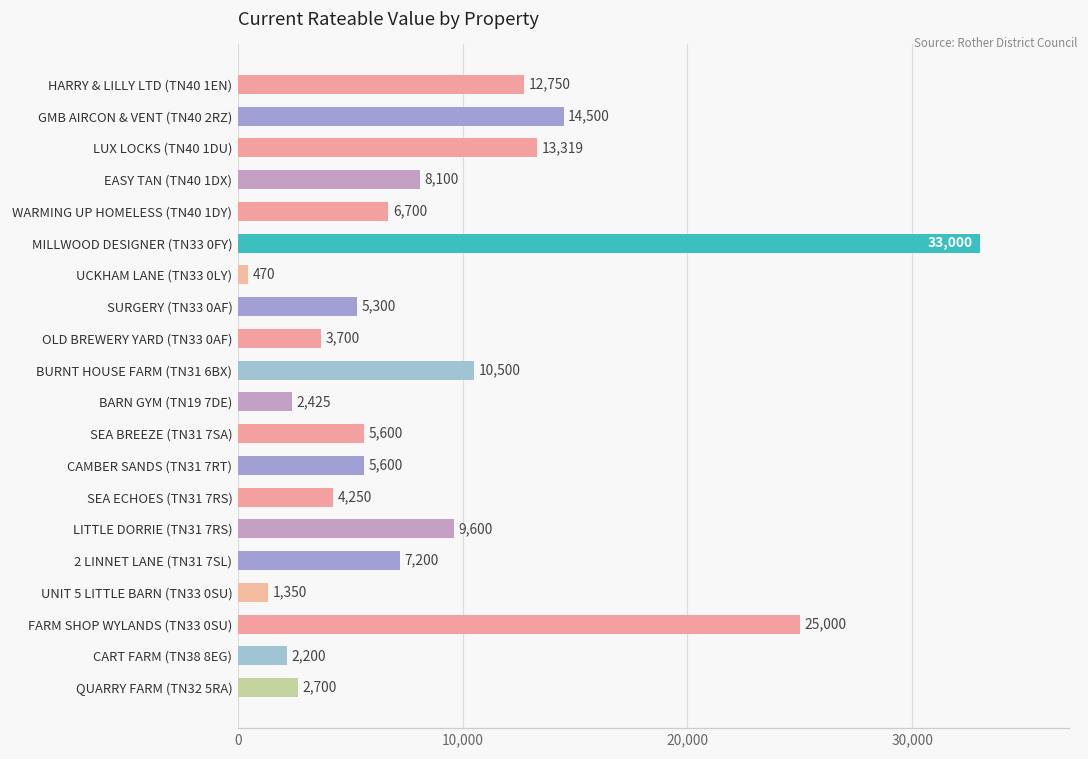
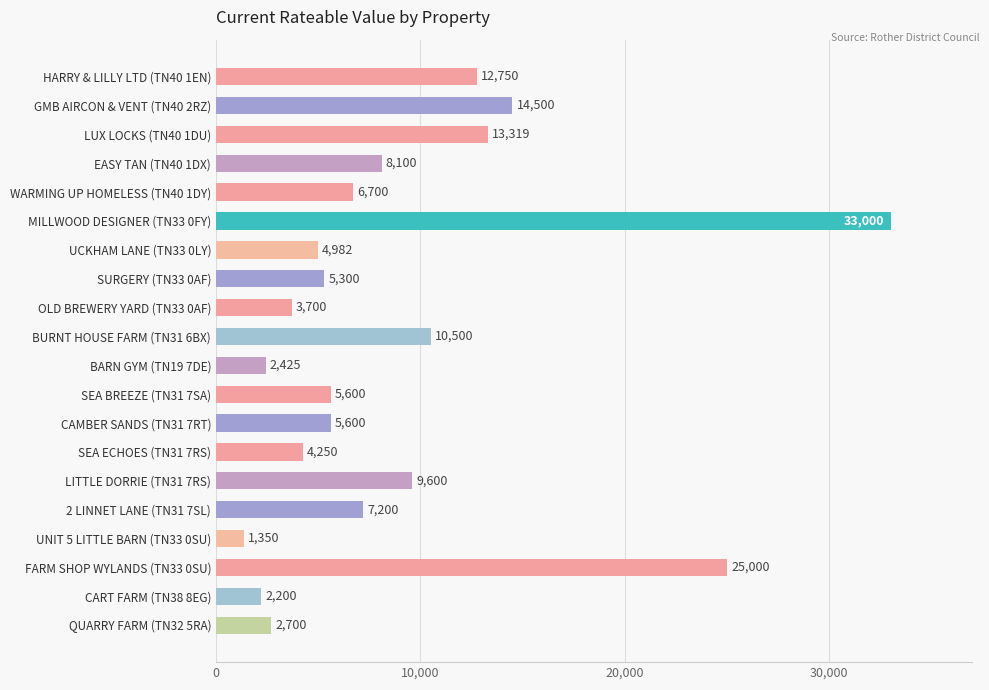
UCKHAM LANE (TN33 0LY): 470 -> 4,982
